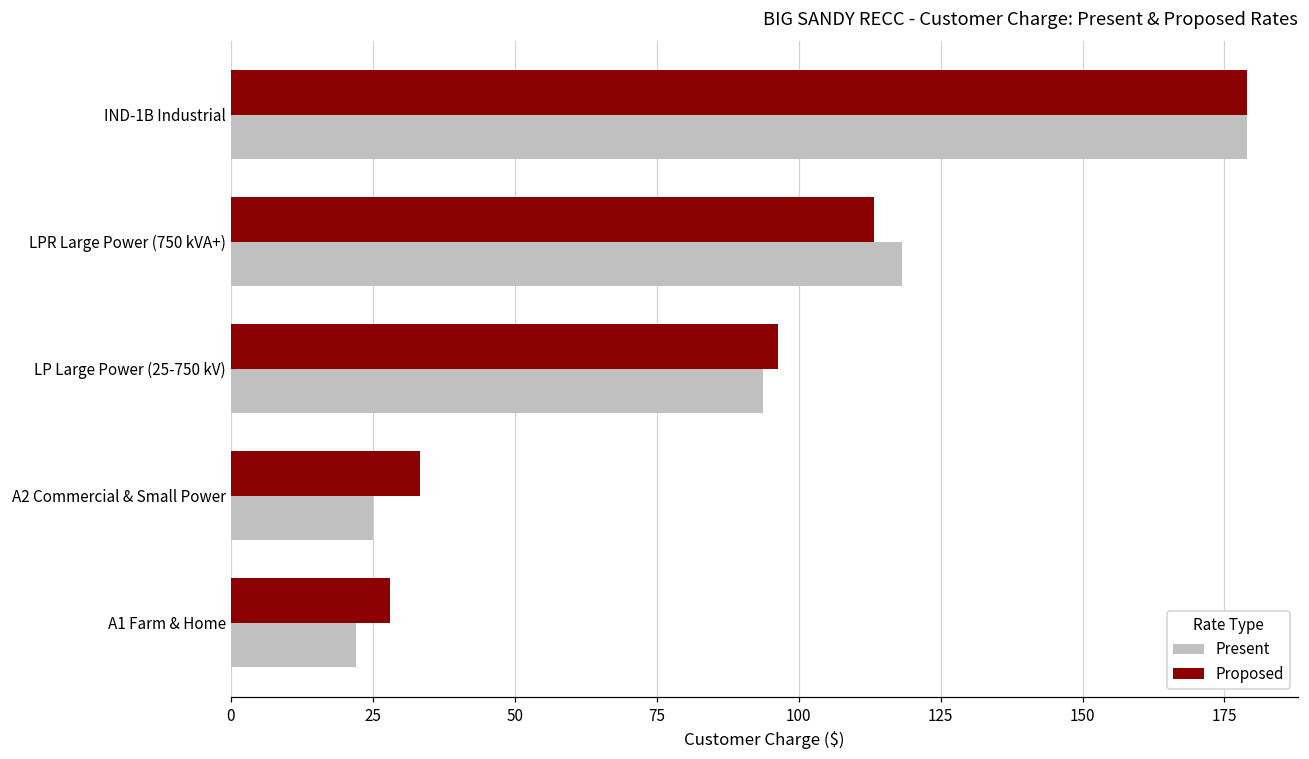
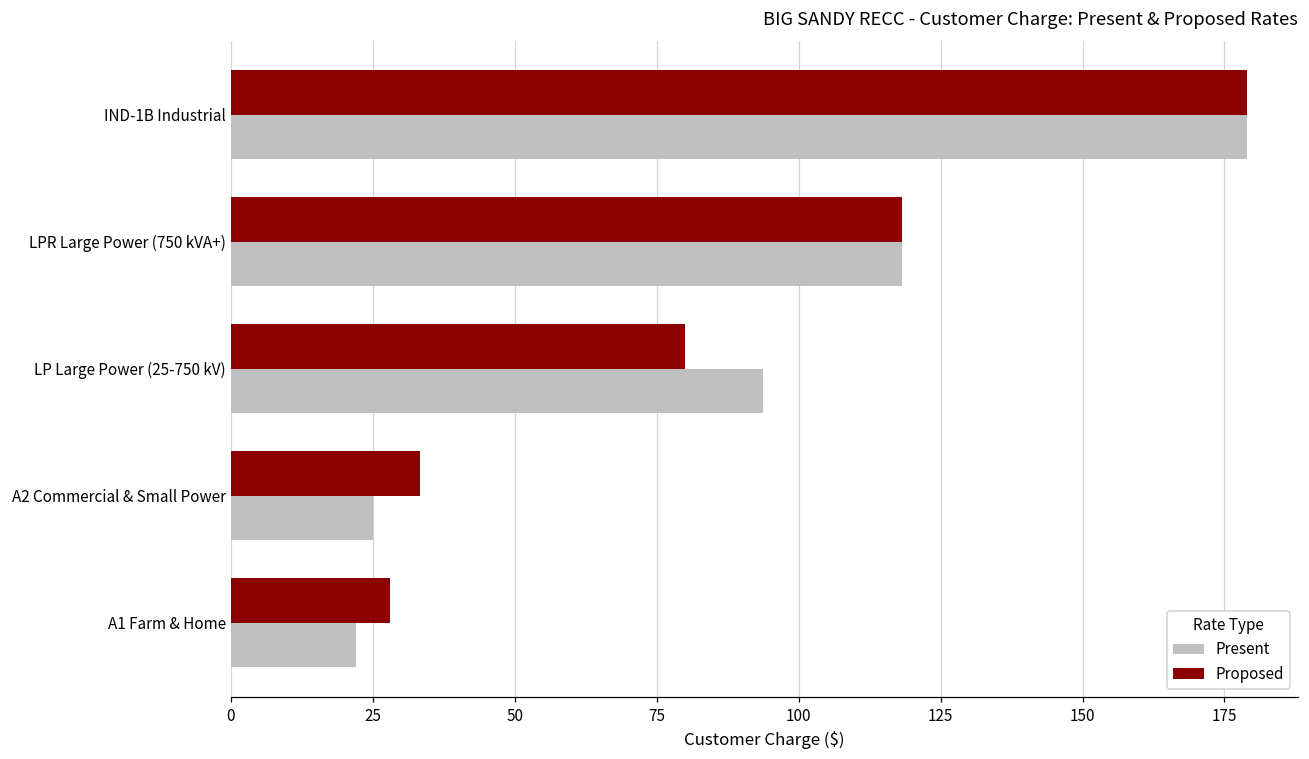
Proposed, LPR Large Power (750 kVA+): 113 -> 118
Proposed, LP Large Power (25-750 kV): 96 -> 80
